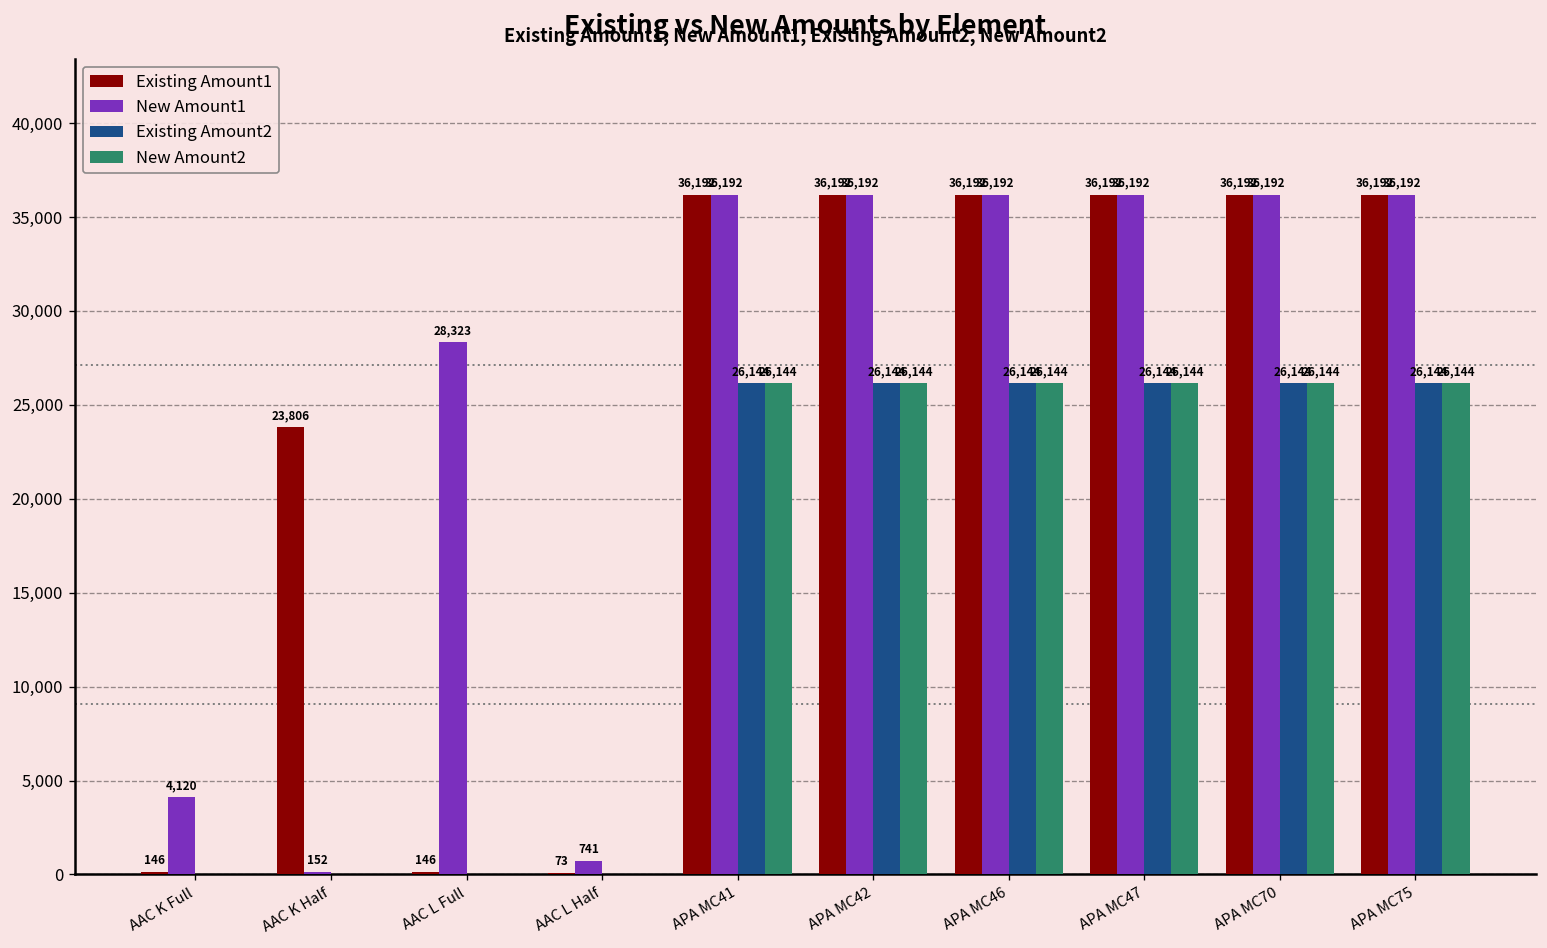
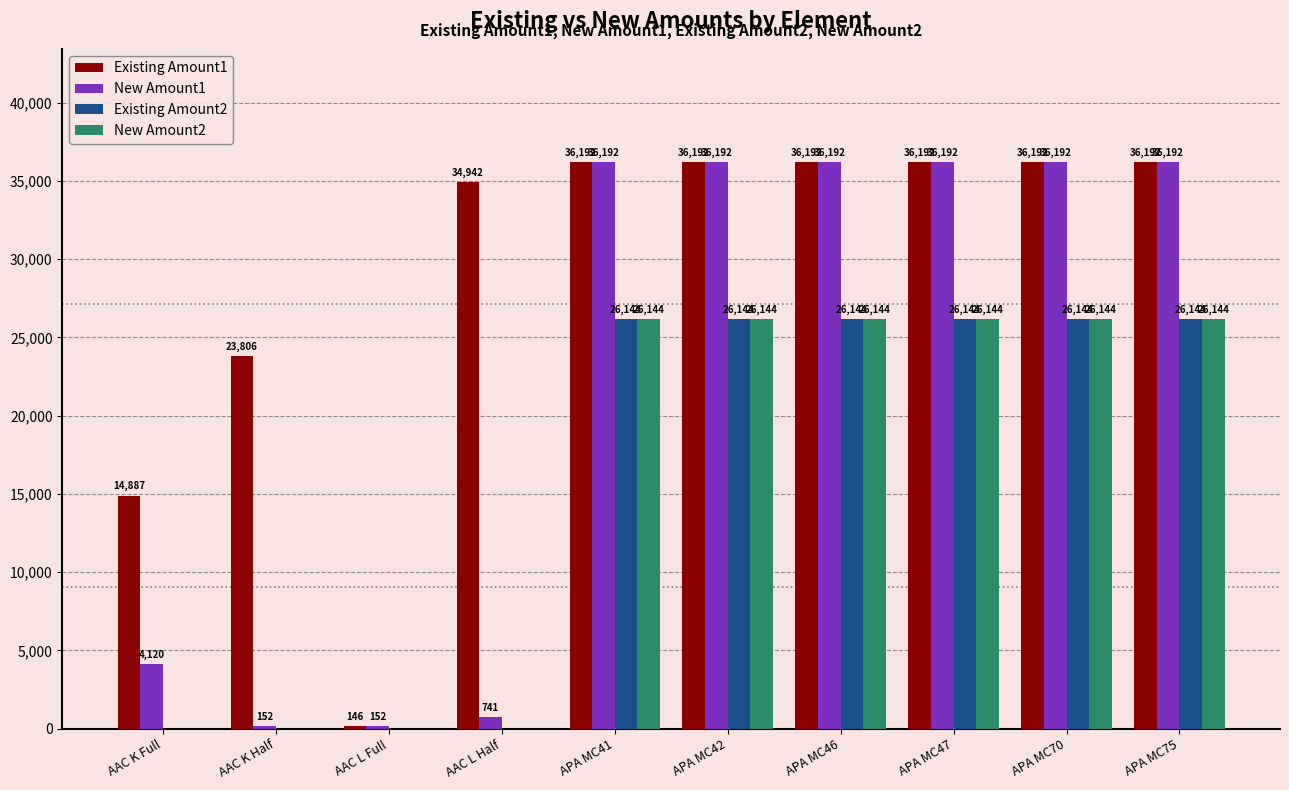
Existing Amount1, AAC K Full: 146 -> 14,887
New Amount1, AAC L Full: 28,323 -> 152
Existing Amount1, AAC L Half: 73 -> 34,942
